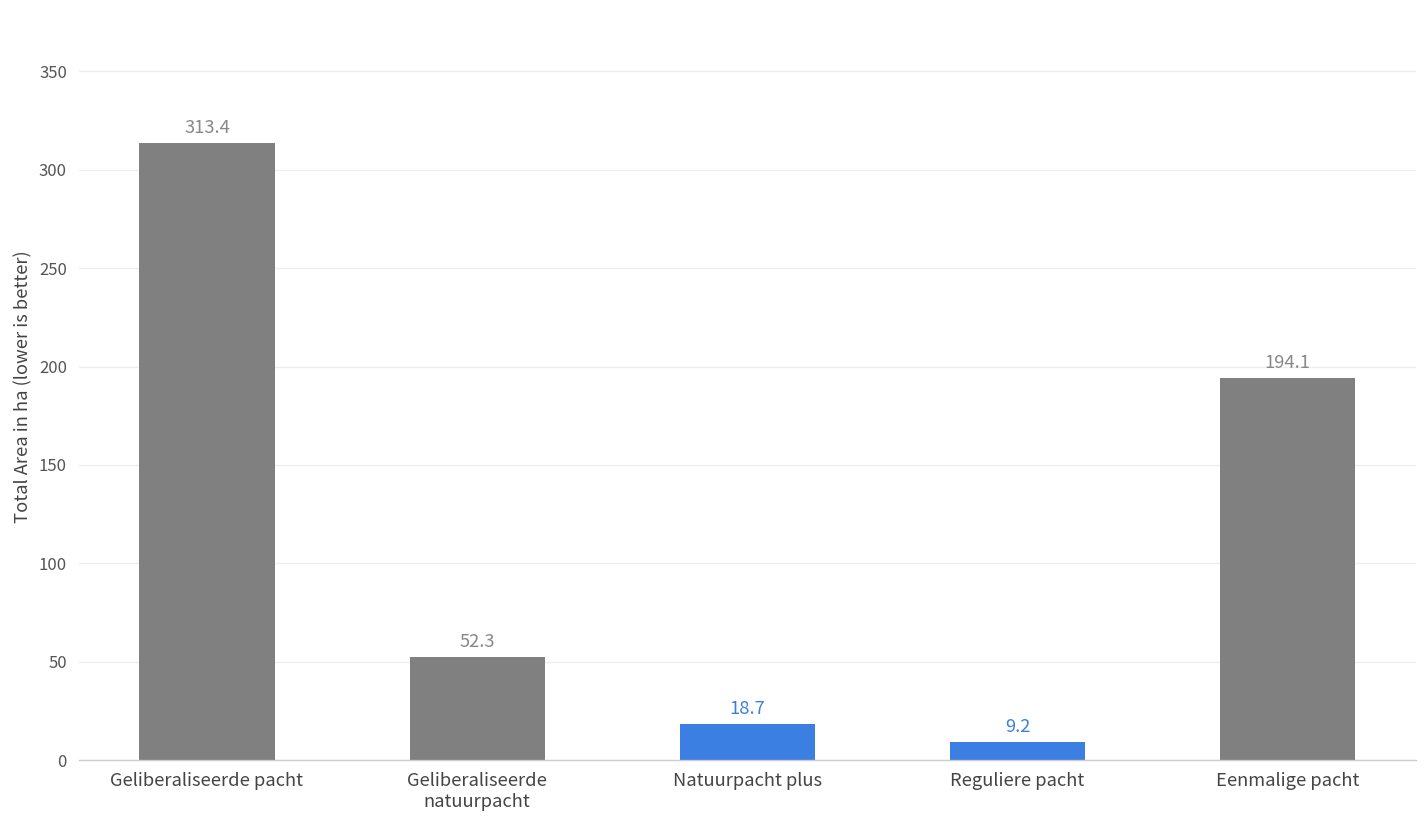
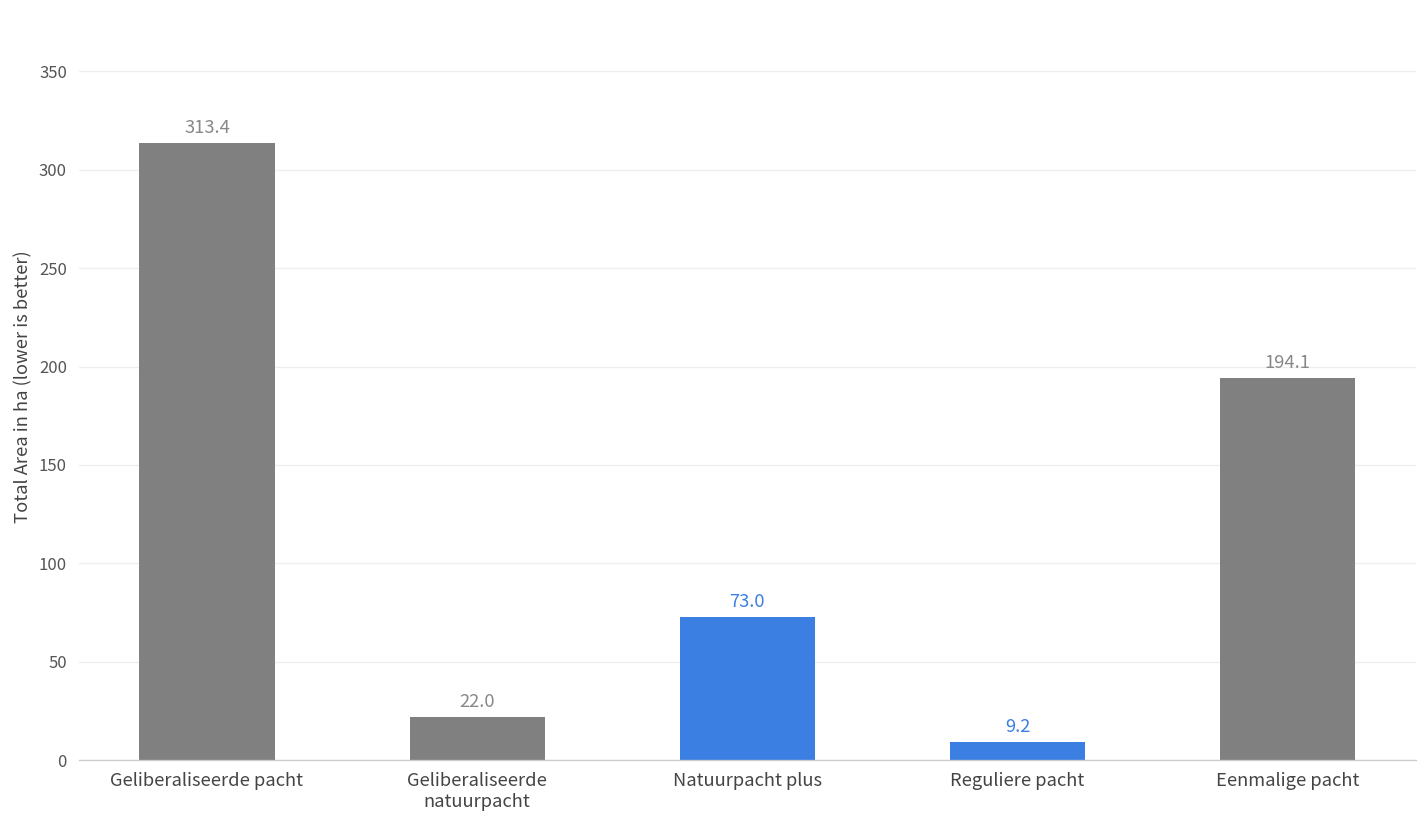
Geliberaliseerde natuurpacht: 52.3 -> 22.0
Natuurpacht plus: 18.7 -> 73.0
